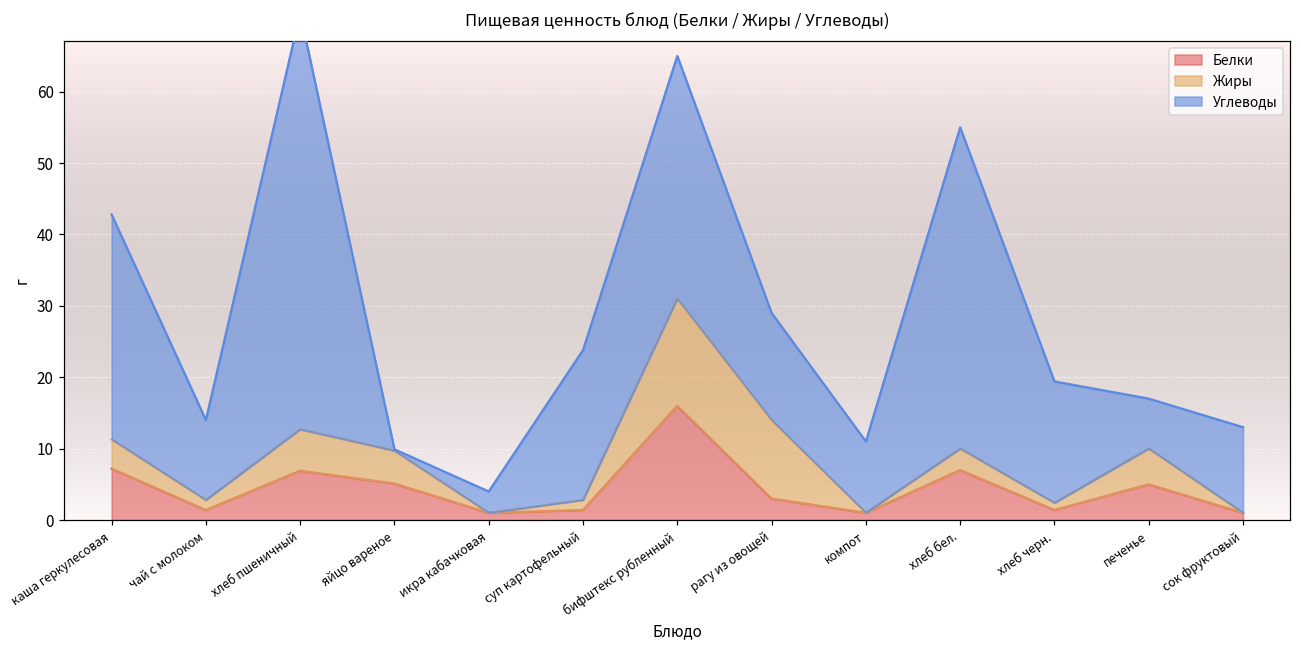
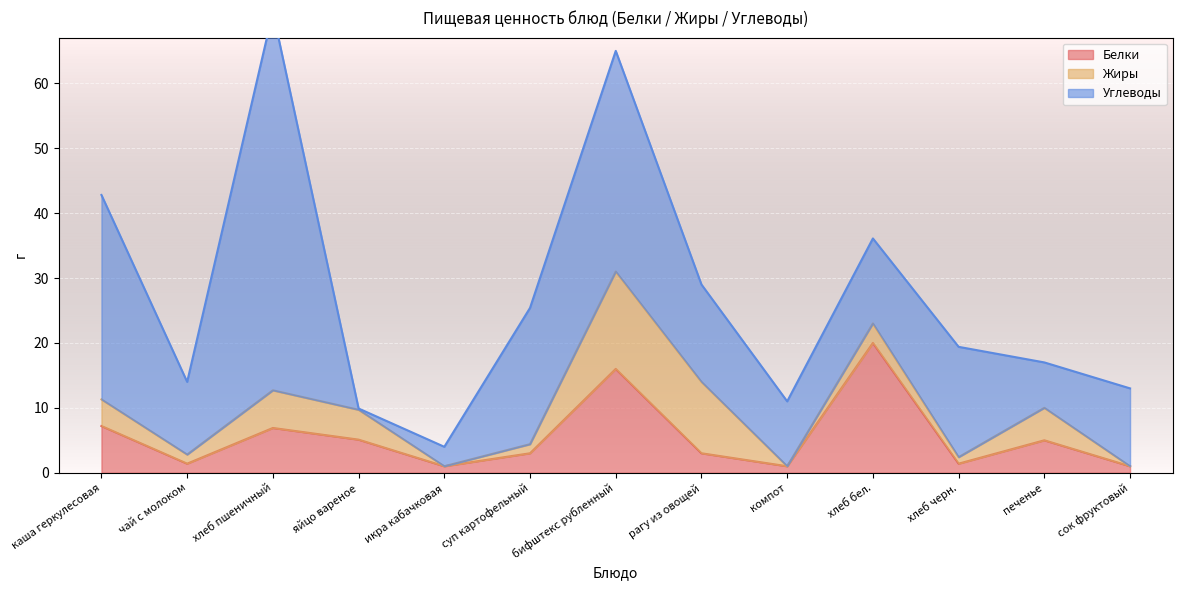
Белки, суп картофельный: 1 -> 3
Белки, хлеб бел.: 7 -> 20
Углеводы, хлеб бел.: 45 -> 13
